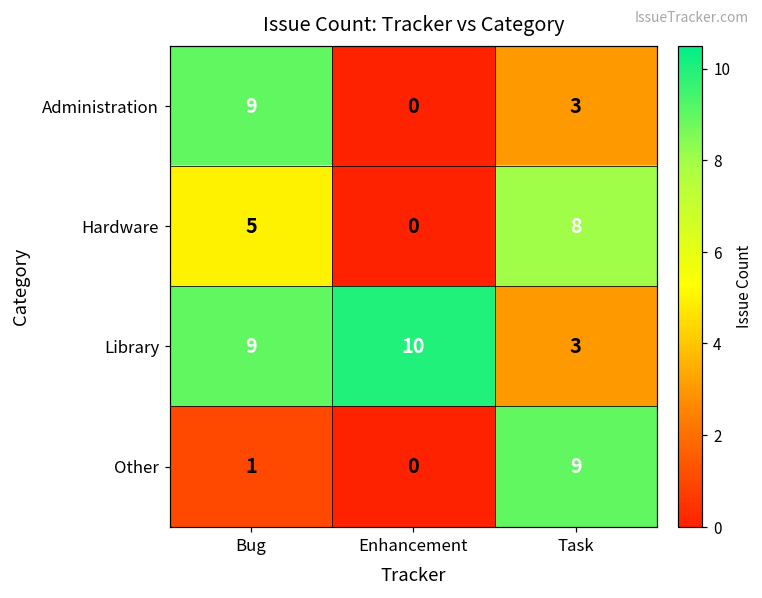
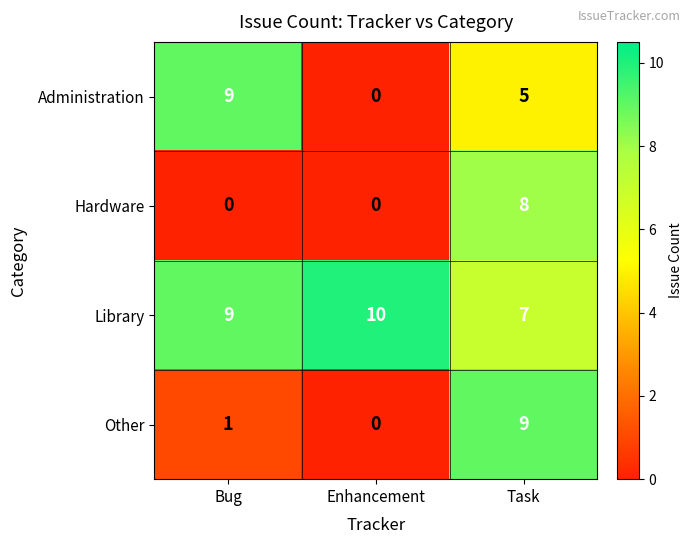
Administration, Task: 3 -> 5
Hardware, Bug: 5 -> 0
Library, Task: 3 -> 7
